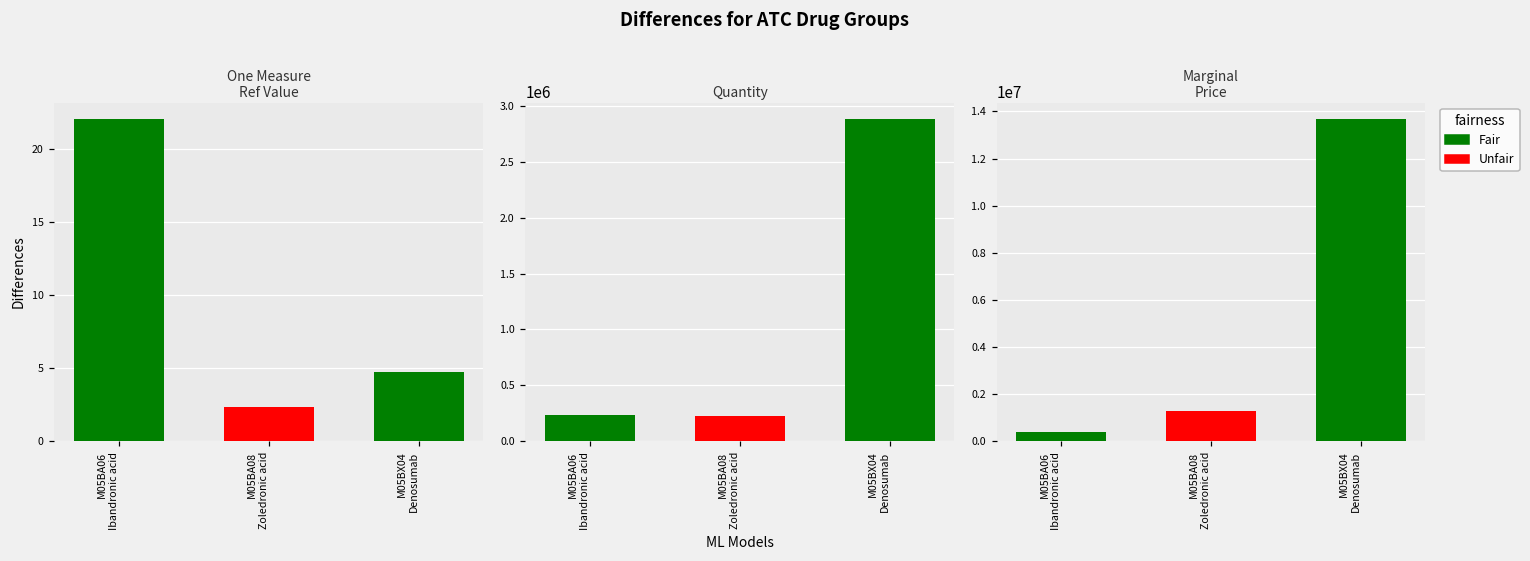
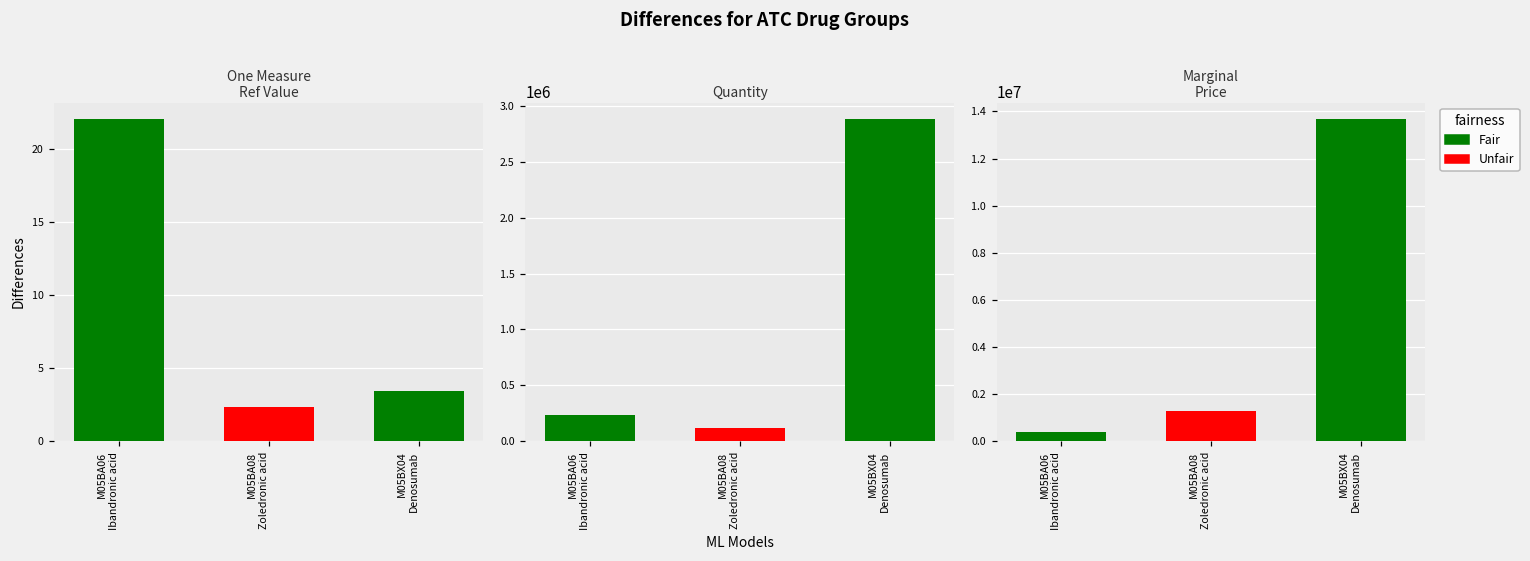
One Measure Ref Value, M05BX04 Denosumab: 4.7 -> 3.4
Quantity, M05BA08 Zoledronic acid: 220000 -> 110000
